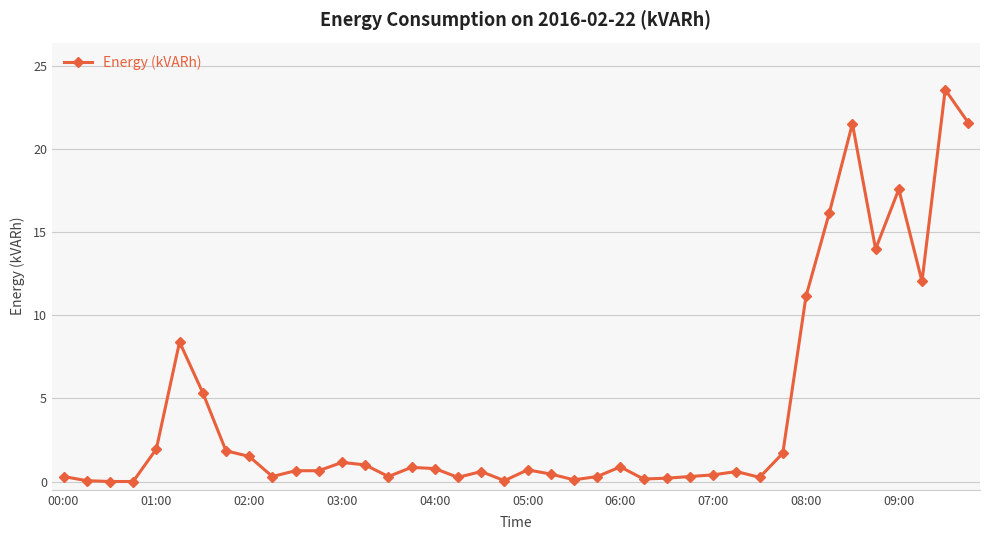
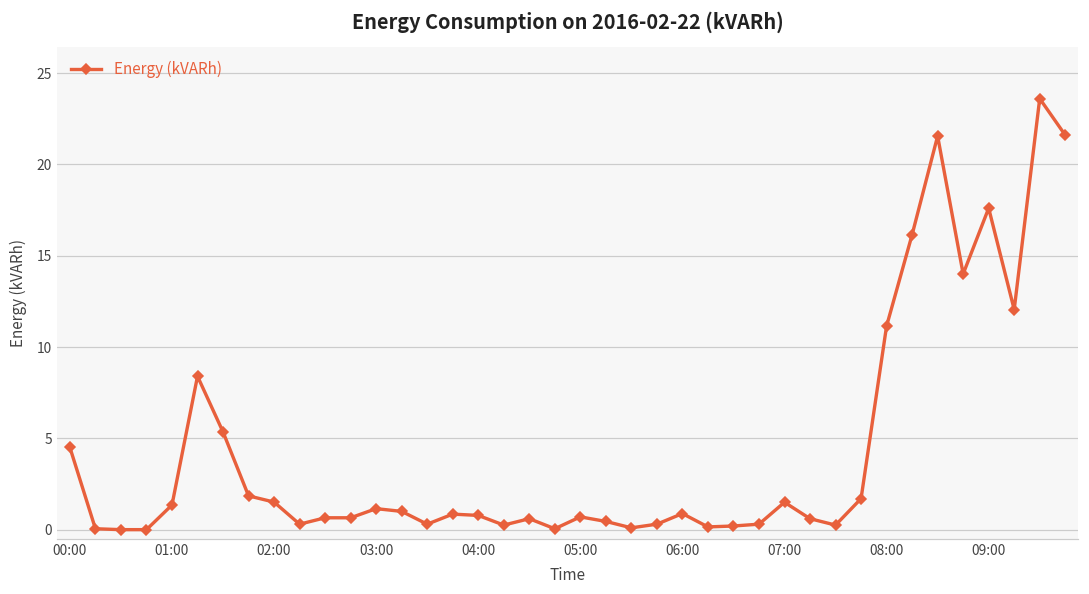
00:00: 0.3 -> 4.5
01:00: 2.0 -> 1.4
07:00: 0.4 -> 1.5
